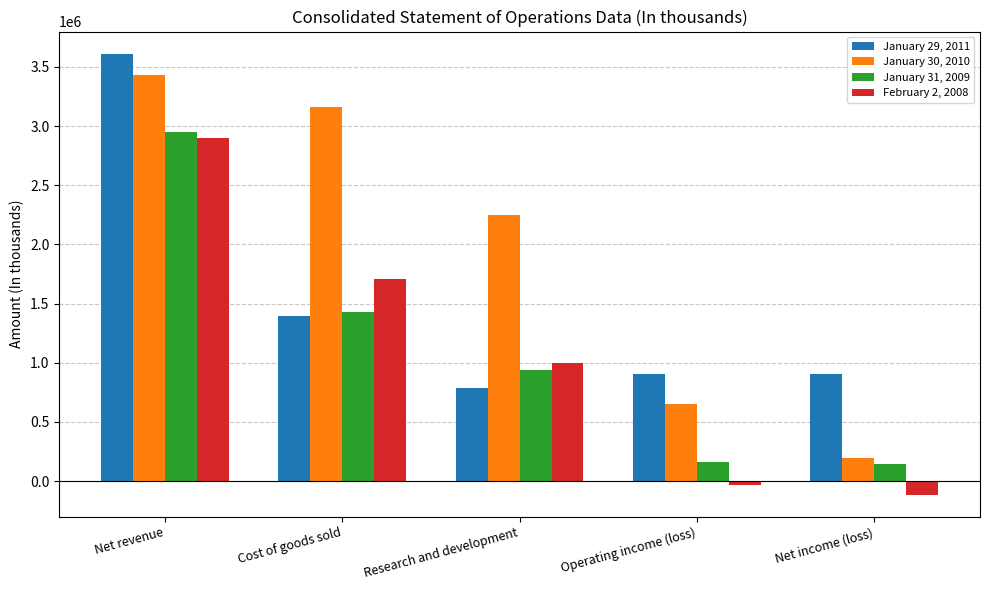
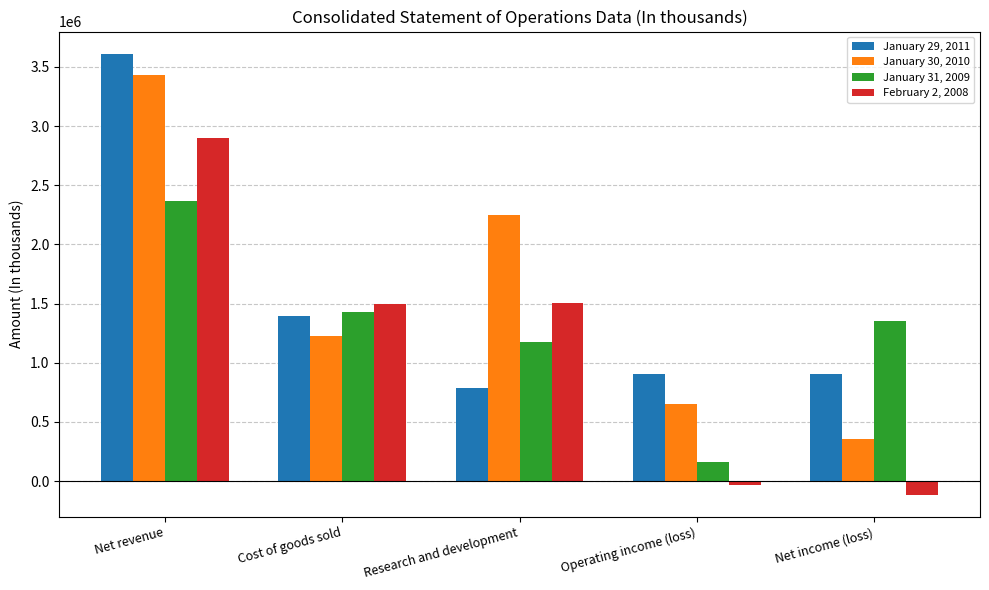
January 31, 2009, Net revenue: 2950000 -> 2370000
January 30, 2010, Cost of goods sold: 3160000 -> 1230000
February 2, 2008, Cost of goods sold: 1710000 -> 1500000
January 31, 2009, Research and development: 940000 -> 1180000
February 2, 2008, Research and development: 990000 -> 1510000
January 30, 2010, Net income (loss): 200000 -> 350000
January 31, 2009, Net income (loss): 150000 -> 1350000
